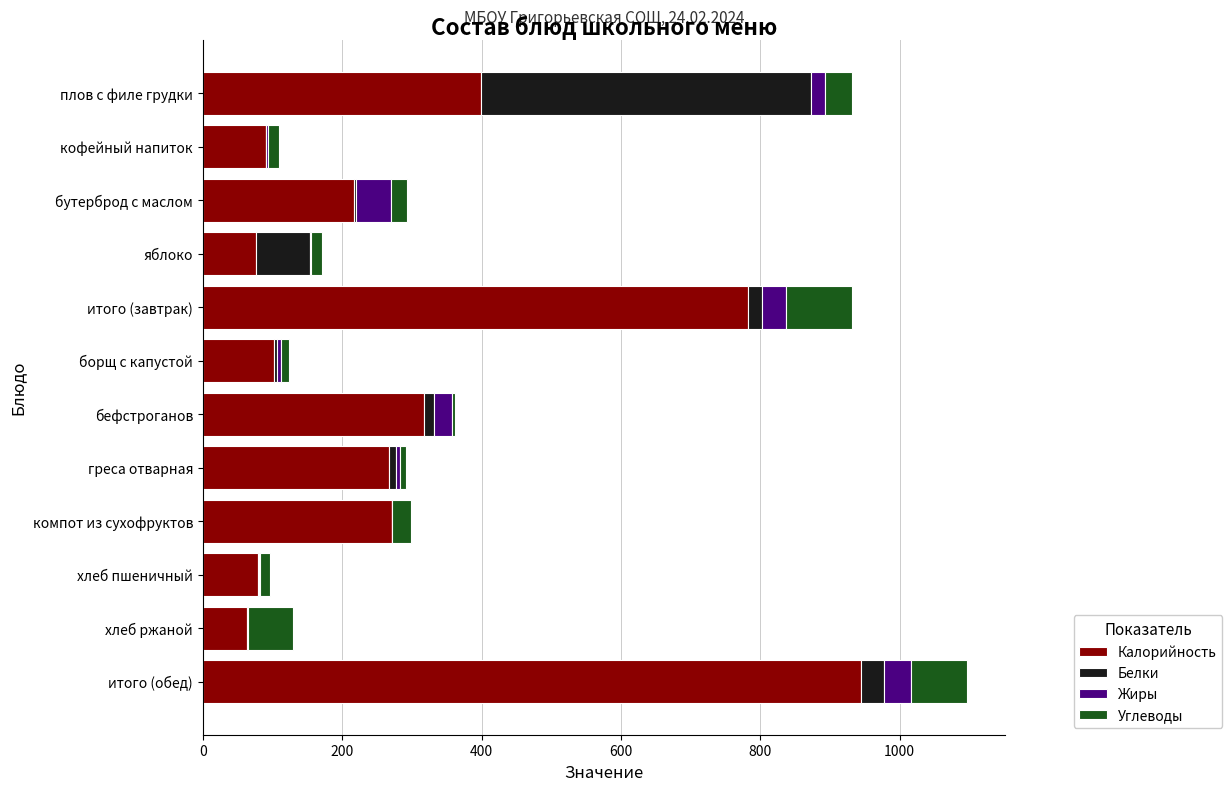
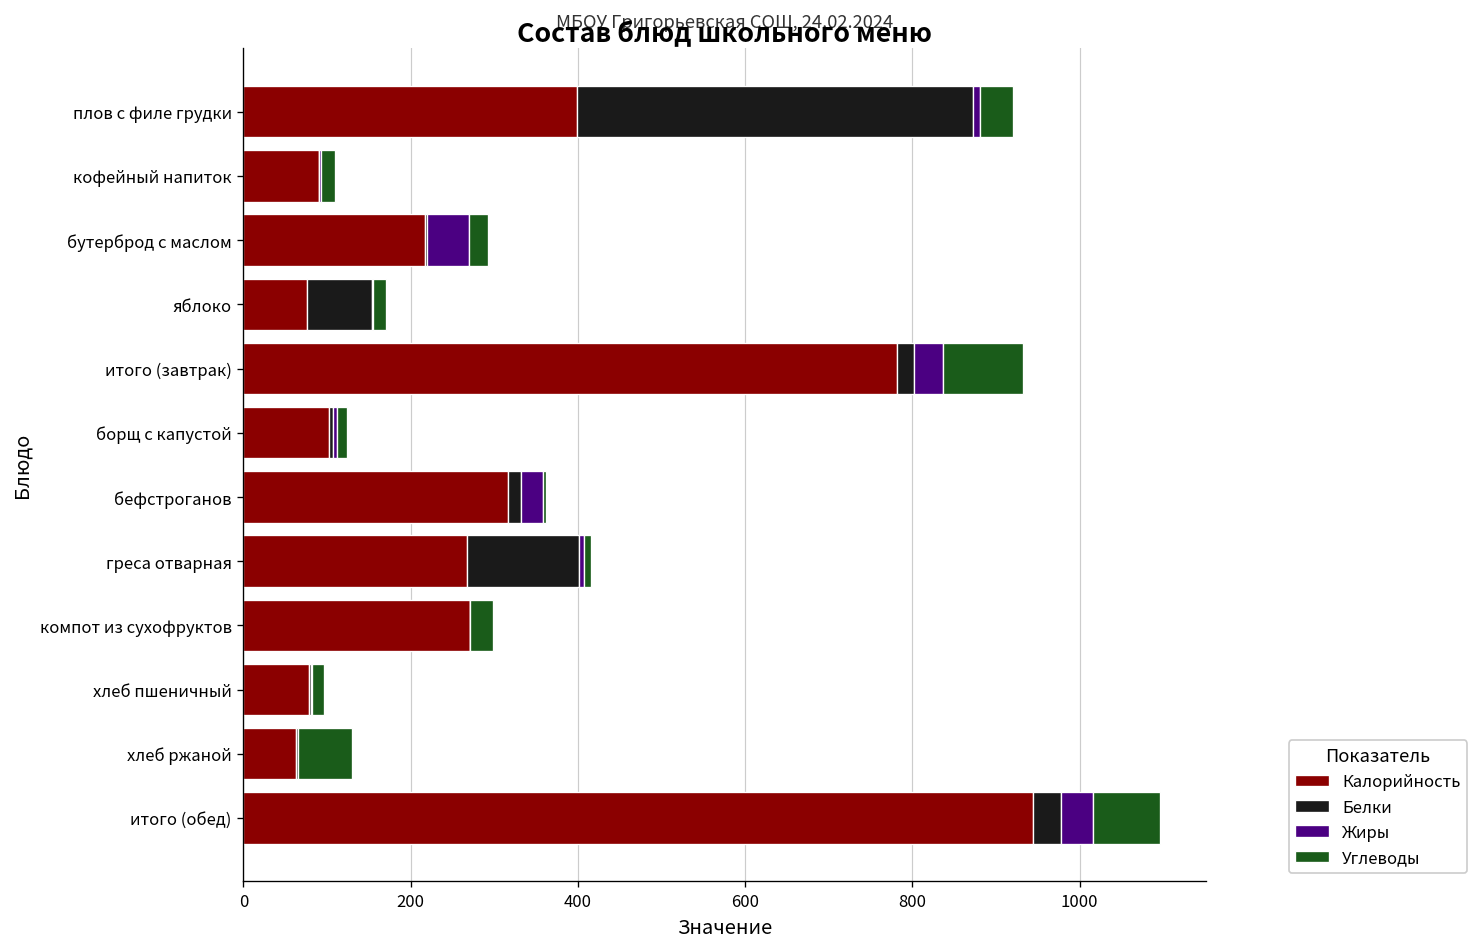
Жиры, плов с филе грудки: 20 -> 10
Белки, греса отварная: 10 -> 130
